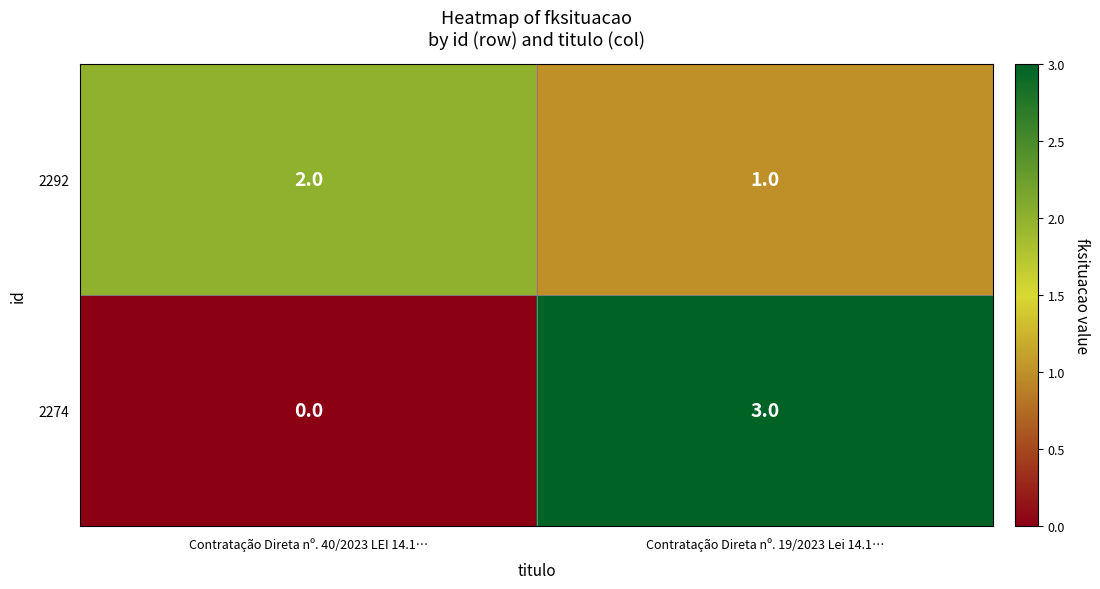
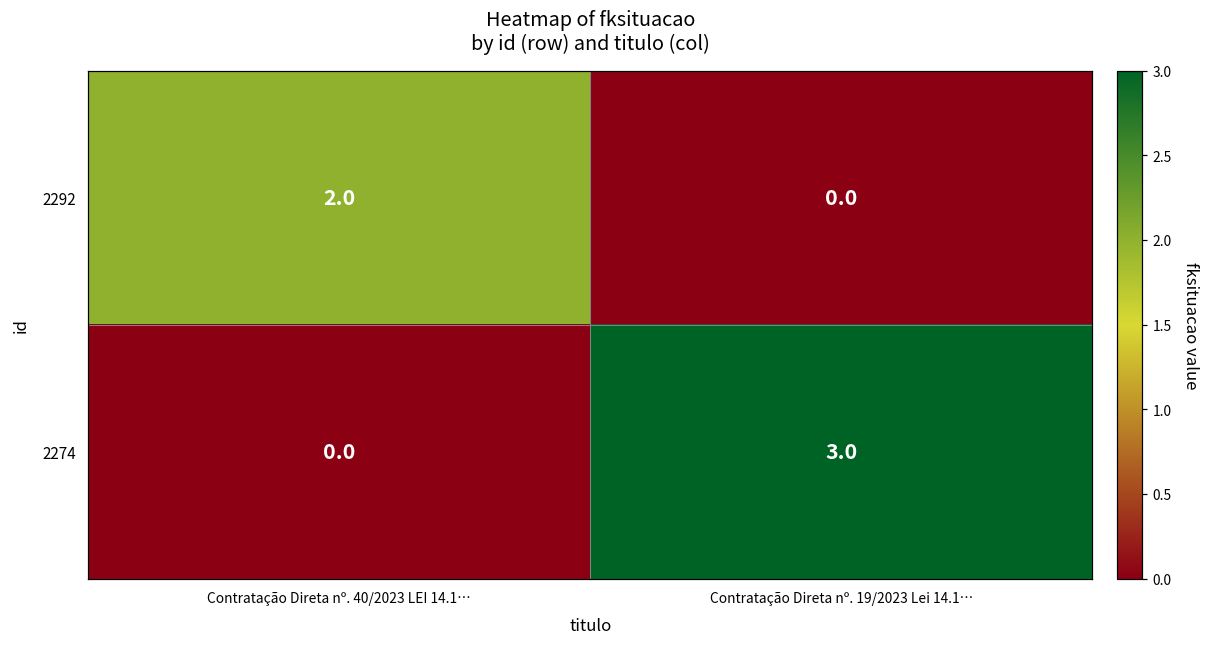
2292, Contratação Direta nº. 19/2023 Lei 14.1…: 1.0 -> 0.0
